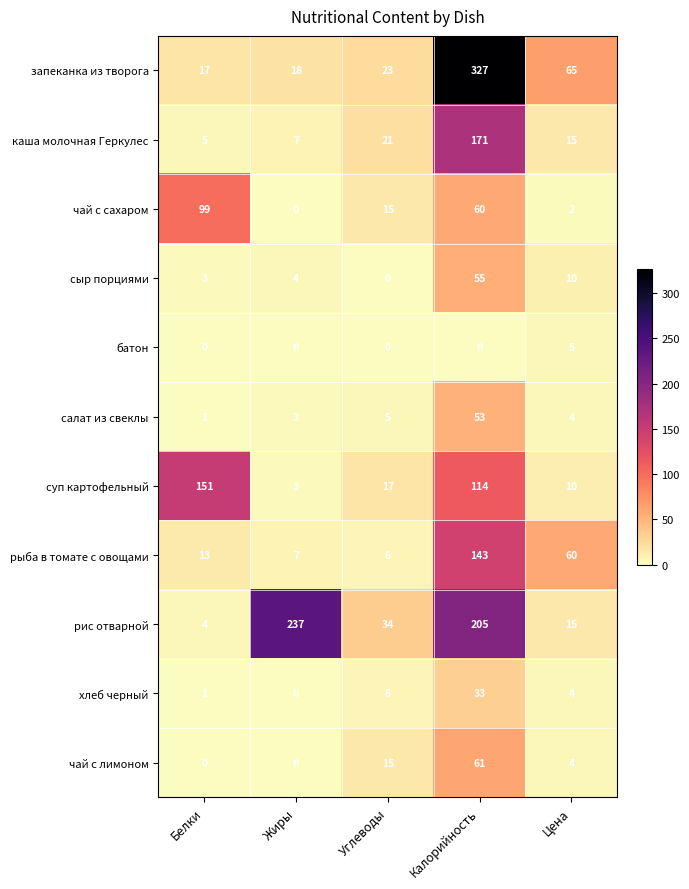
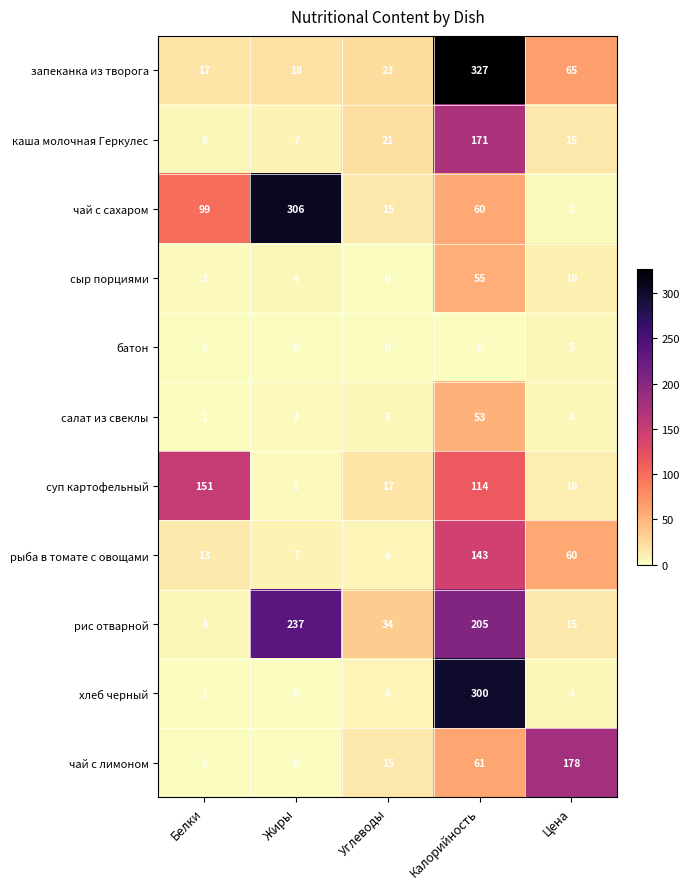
чай с сахаром, Жиры: 0 -> 306
хлеб черный, Калорийность: 33 -> 300
чай с лимоном, Цена: 4 -> 178
